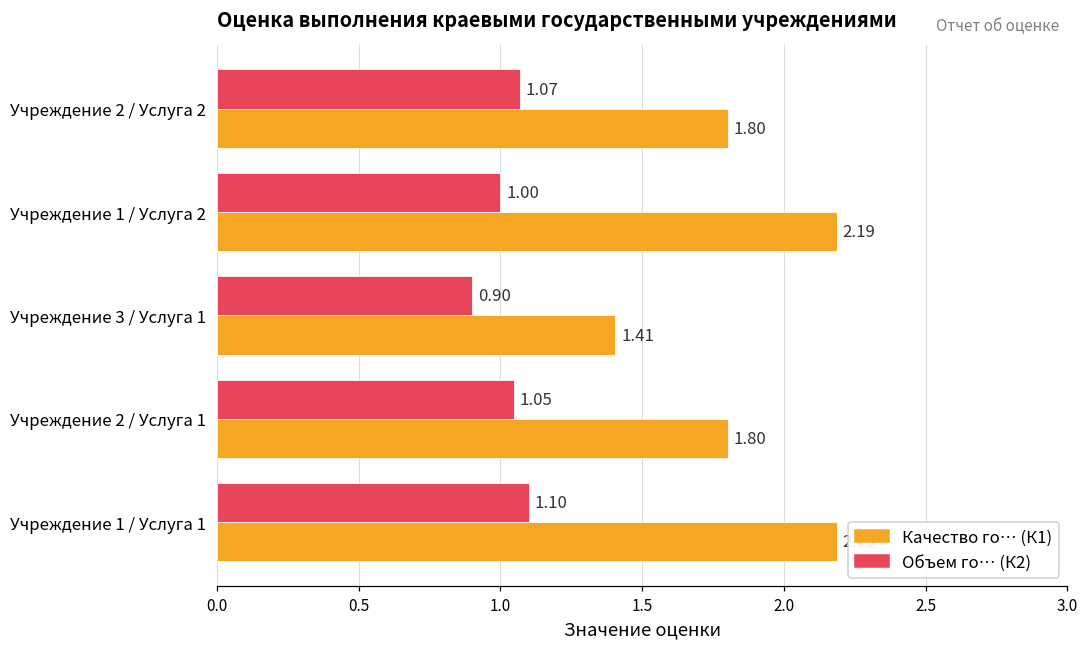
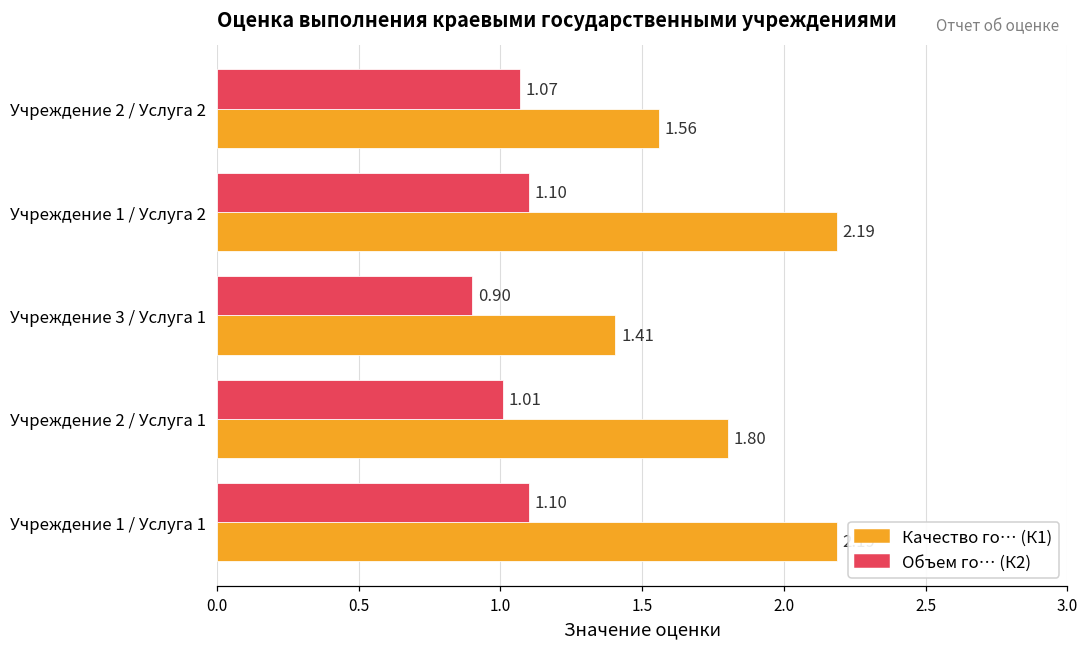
Качество го… (К1), Учреждение 2 / Услуга 2: 1.80 -> 1.56
Объем го… (К2), Учреждение 1 / Услуга 2: 1.00 -> 1.10
Объем го… (К2), Учреждение 2 / Услуга 1: 1.05 -> 1.01
